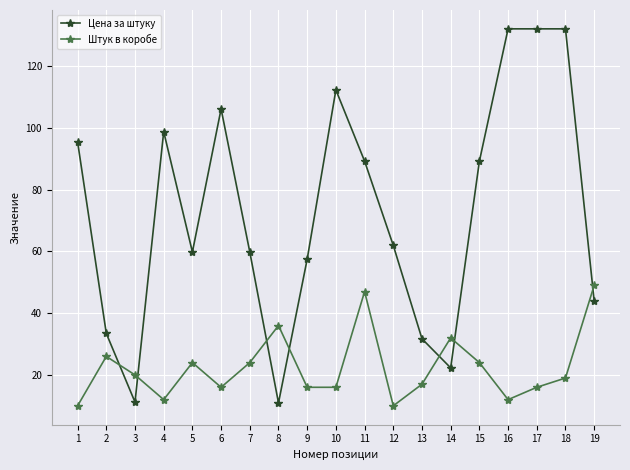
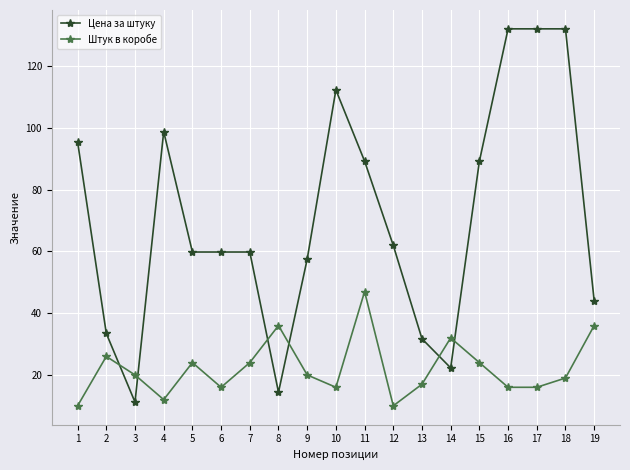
Цена за штуку, 6: 106 -> 60
Цена за штуку, 8: 11 -> 14
Штук в коробе, 9: 16 -> 20
Штук в коробе, 16: 12 -> 16
Штук в коробе, 19: 49 -> 36
